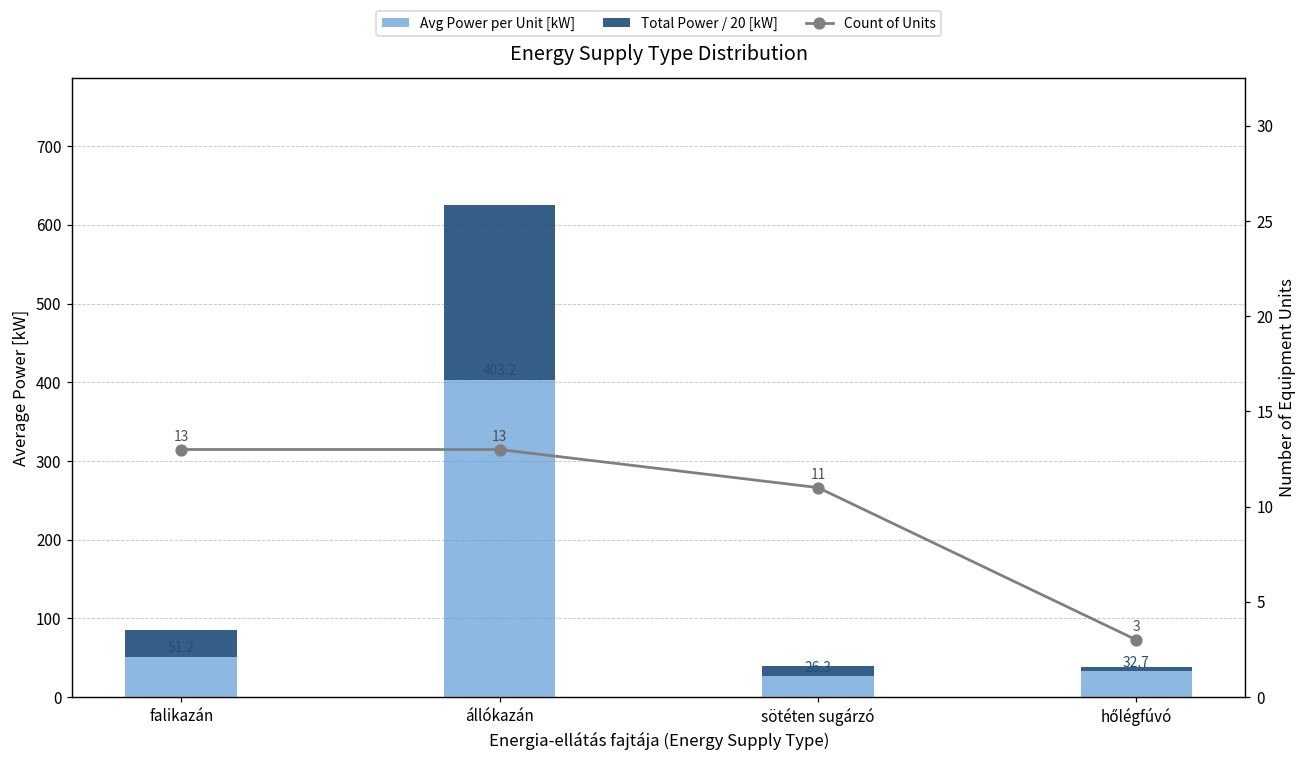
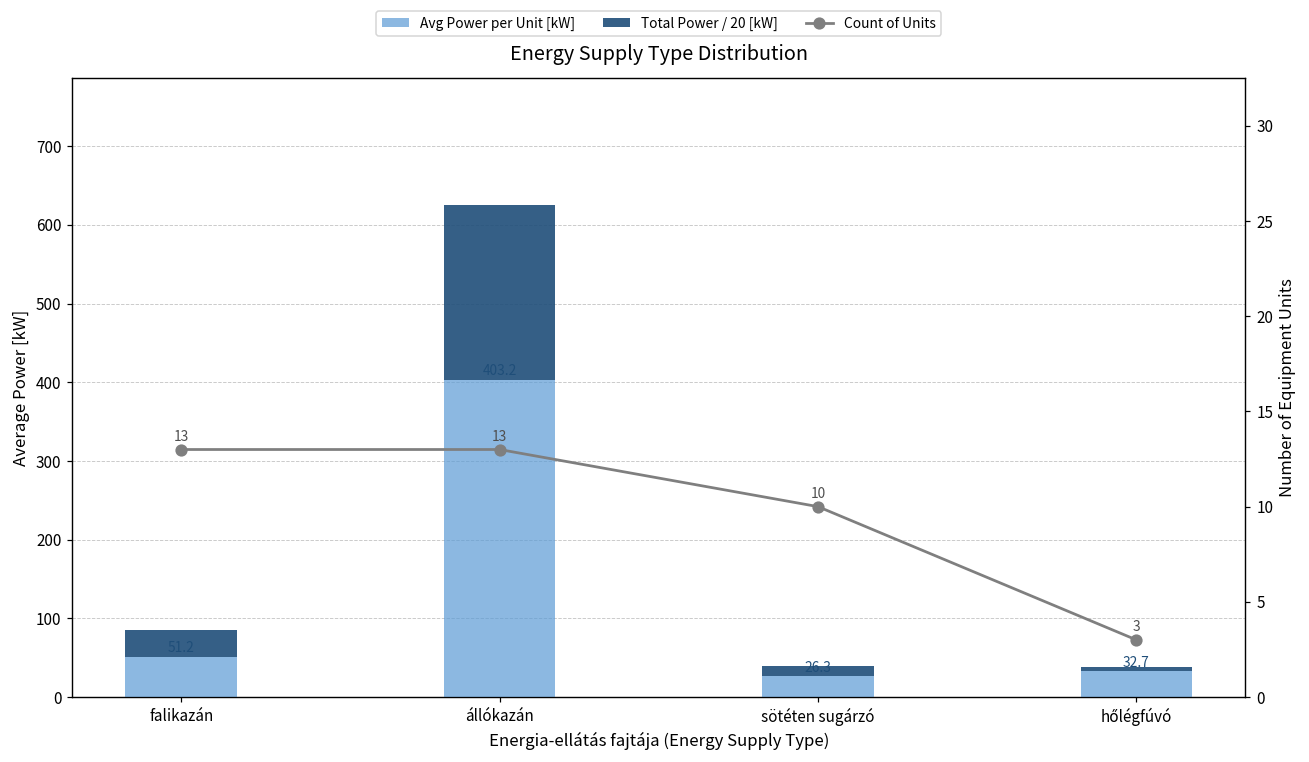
Count of Units, sötéten sugárzó: 11 -> 10
